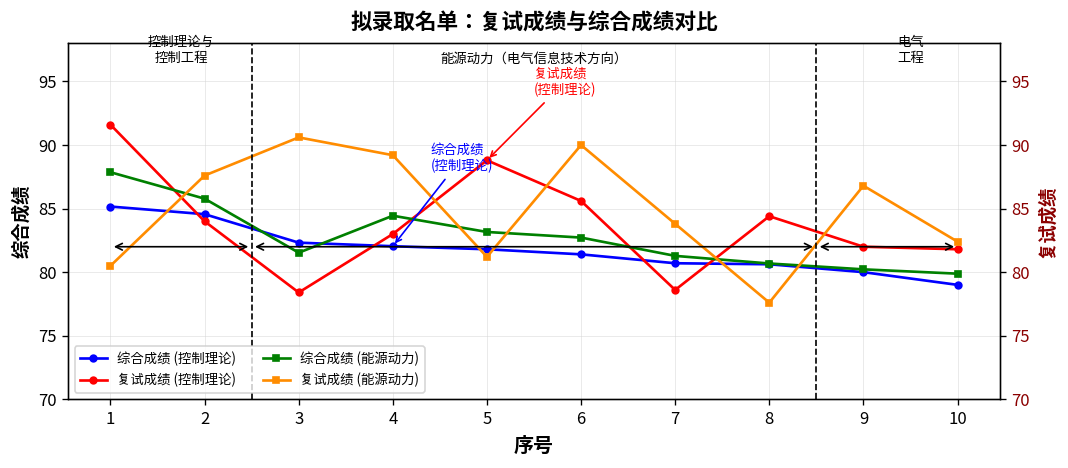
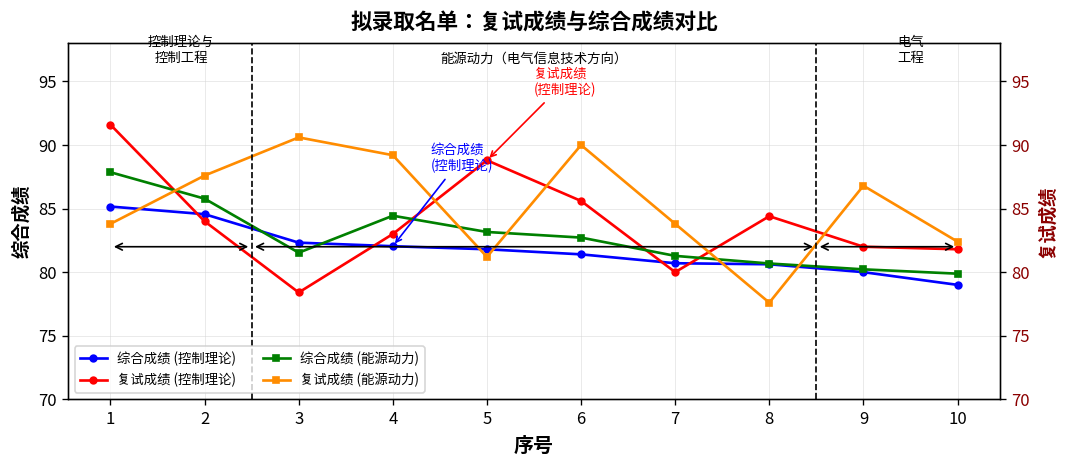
复试成绩 (能源动力), 1: 80.5 -> 83.8
复试成绩 (控制理论), 7: 78.6 -> 80.0
